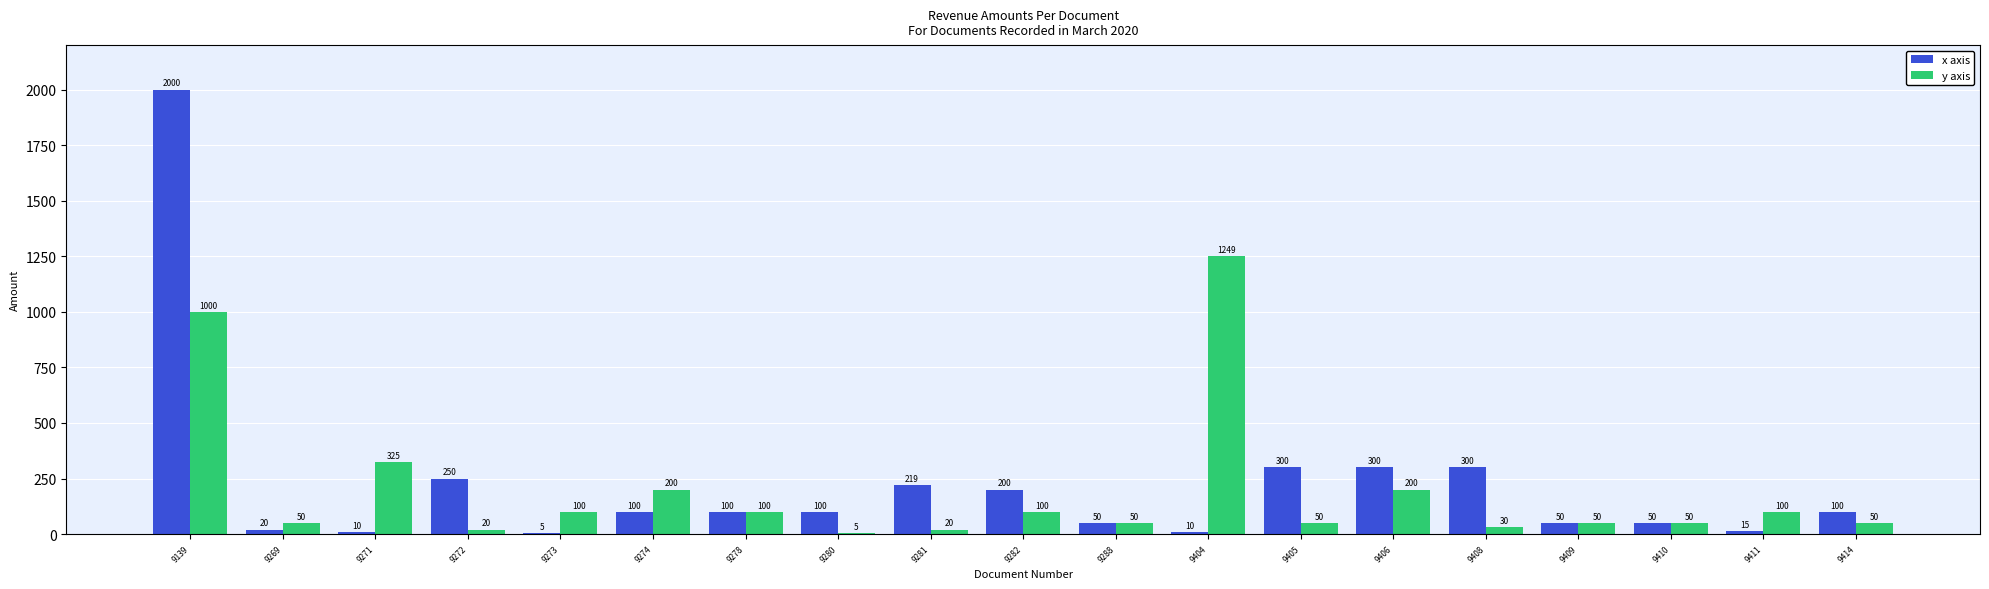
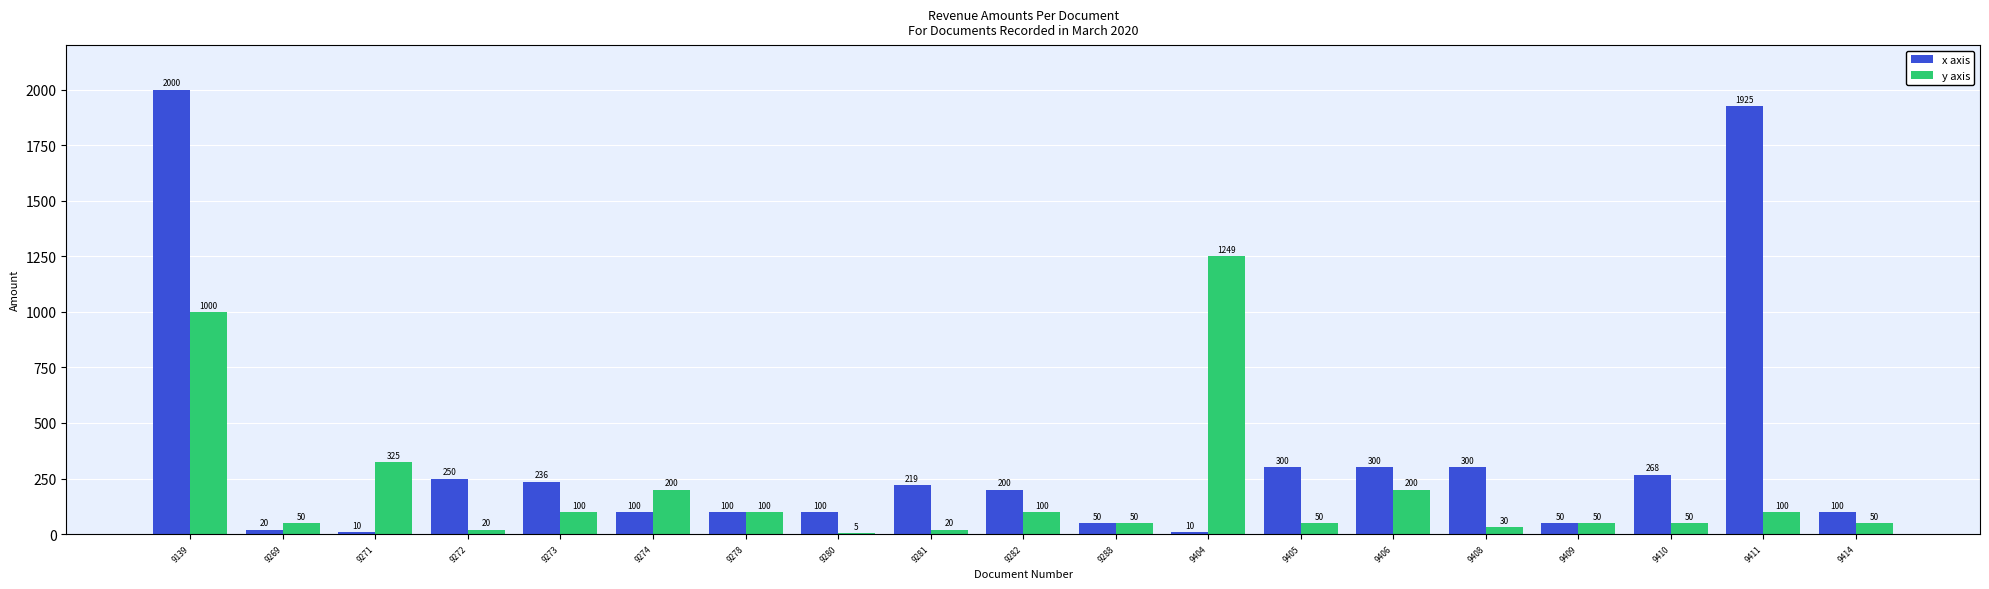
x axis, 9273: 5 -> 236
x axis, 9410: 50 -> 268
x axis, 9411: 15 -> 1925
